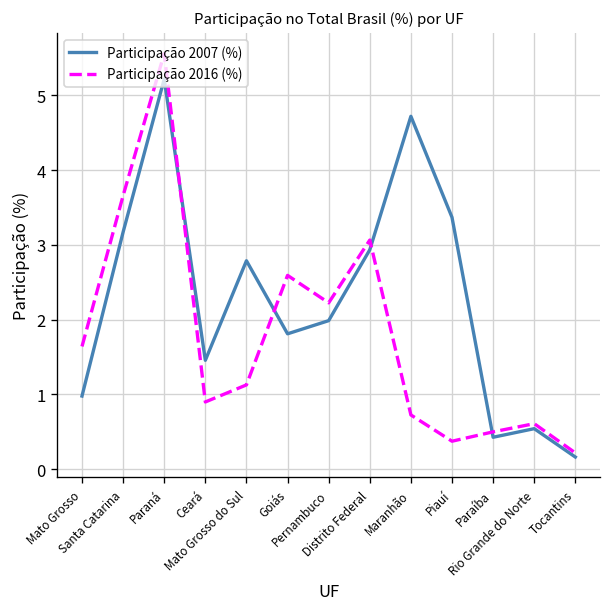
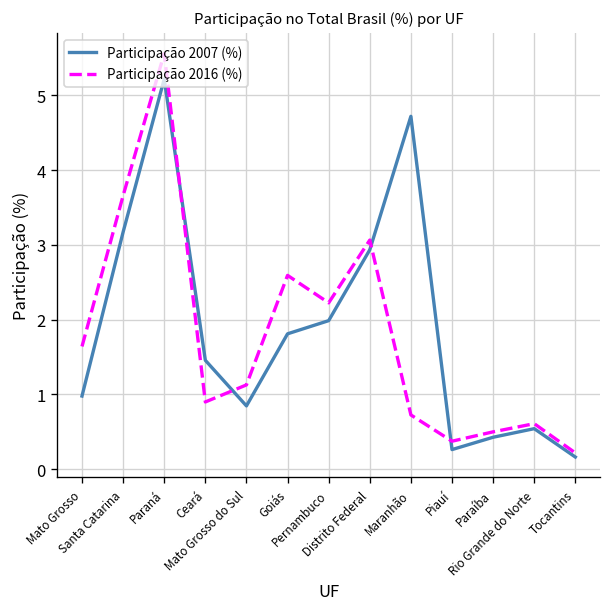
Participação 2007 (%), Mato Grosso do Sul: 2.8 -> 0.8
Participação 2007 (%), Piauí: 3.4 -> 0.3
